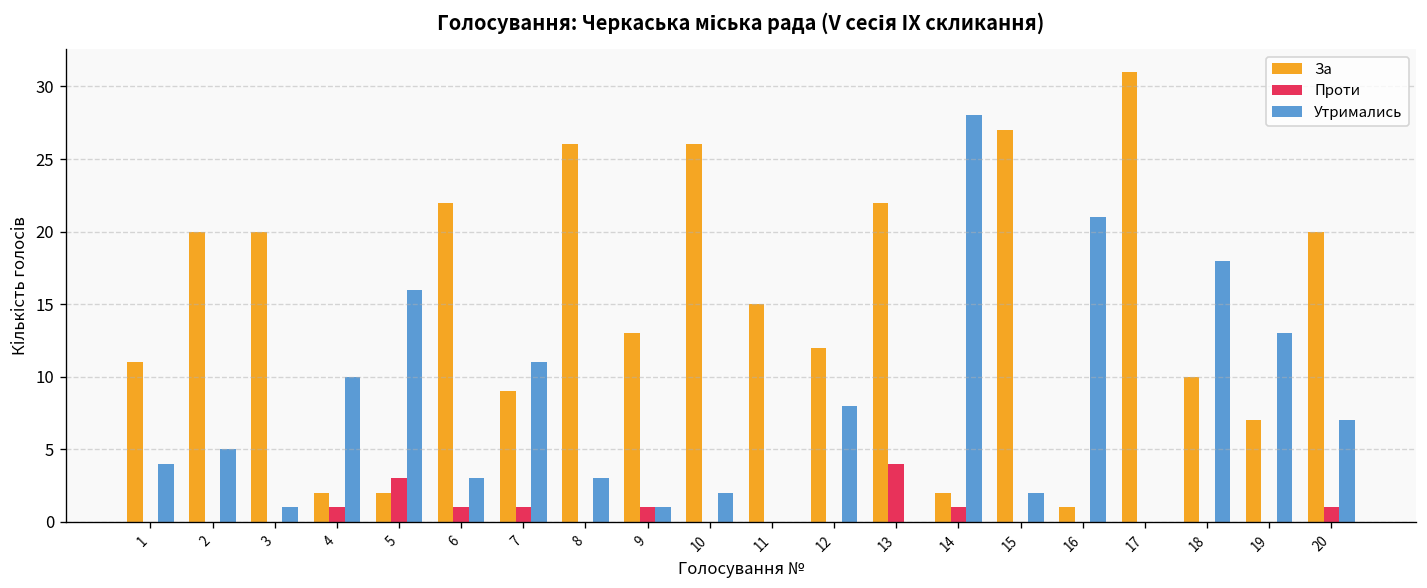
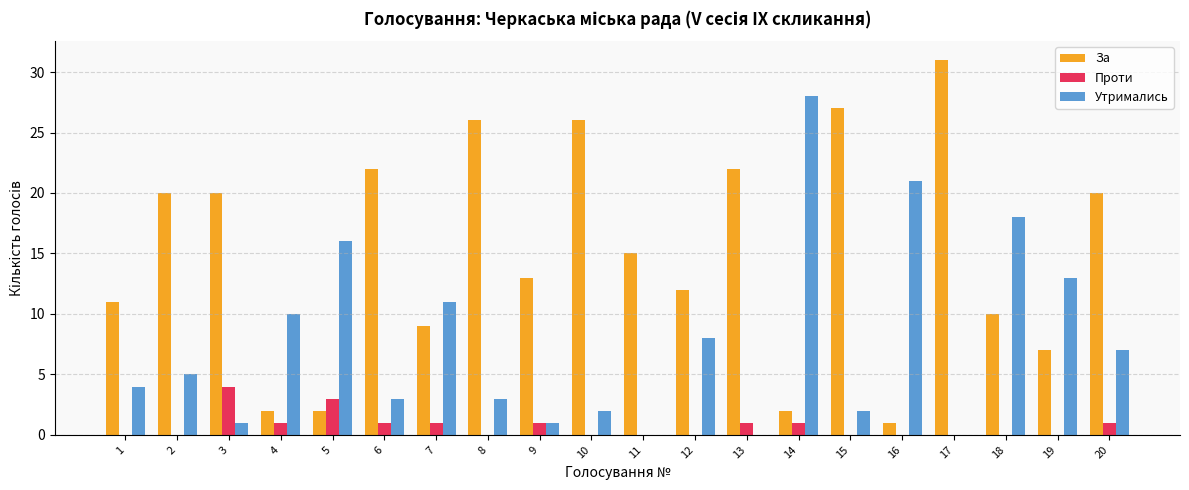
Проти, 3: 0 -> 4
Проти, 13: 4 -> 1
